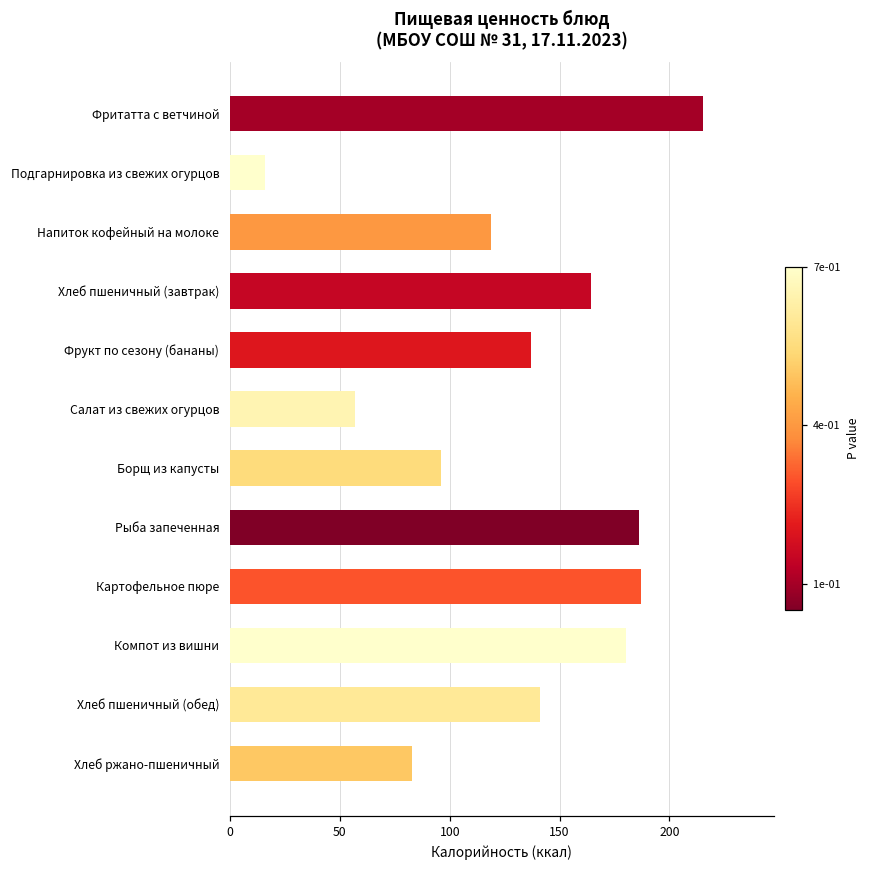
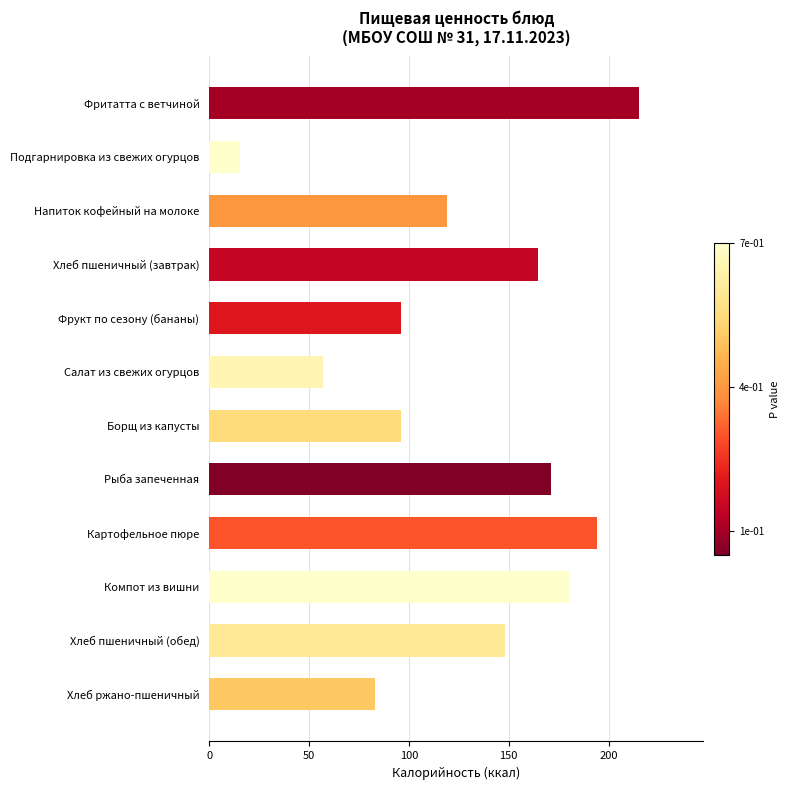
Фрукт по сезону (бананы): 137 -> 96
Рыба запеченная: 186 -> 171
Картофельное пюре: 187 -> 194
Хлеб пшеничный (обед): 141 -> 148
